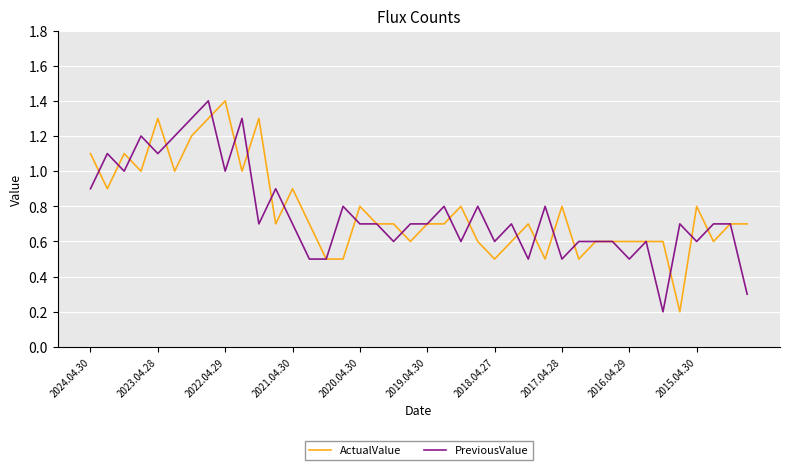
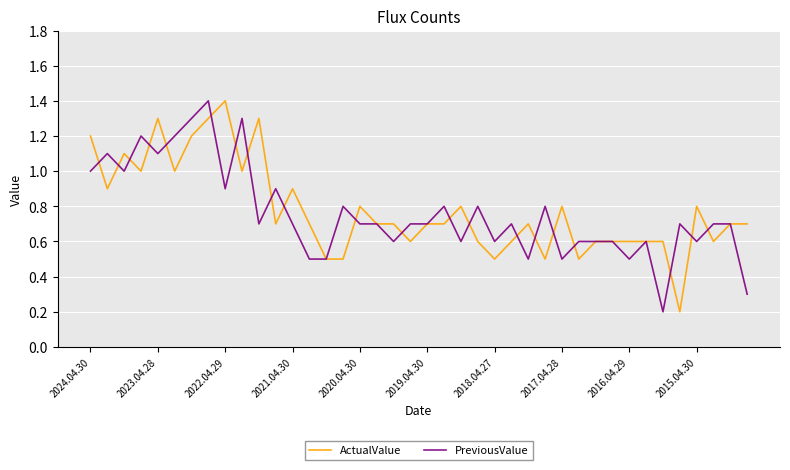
ActualValue, 2024.04.30: 1.1 -> 1.2
PreviousValue, 2024.04.30: 0.9 -> 1.0
PreviousValue, 2022.04.29: 1.0 -> 0.9
